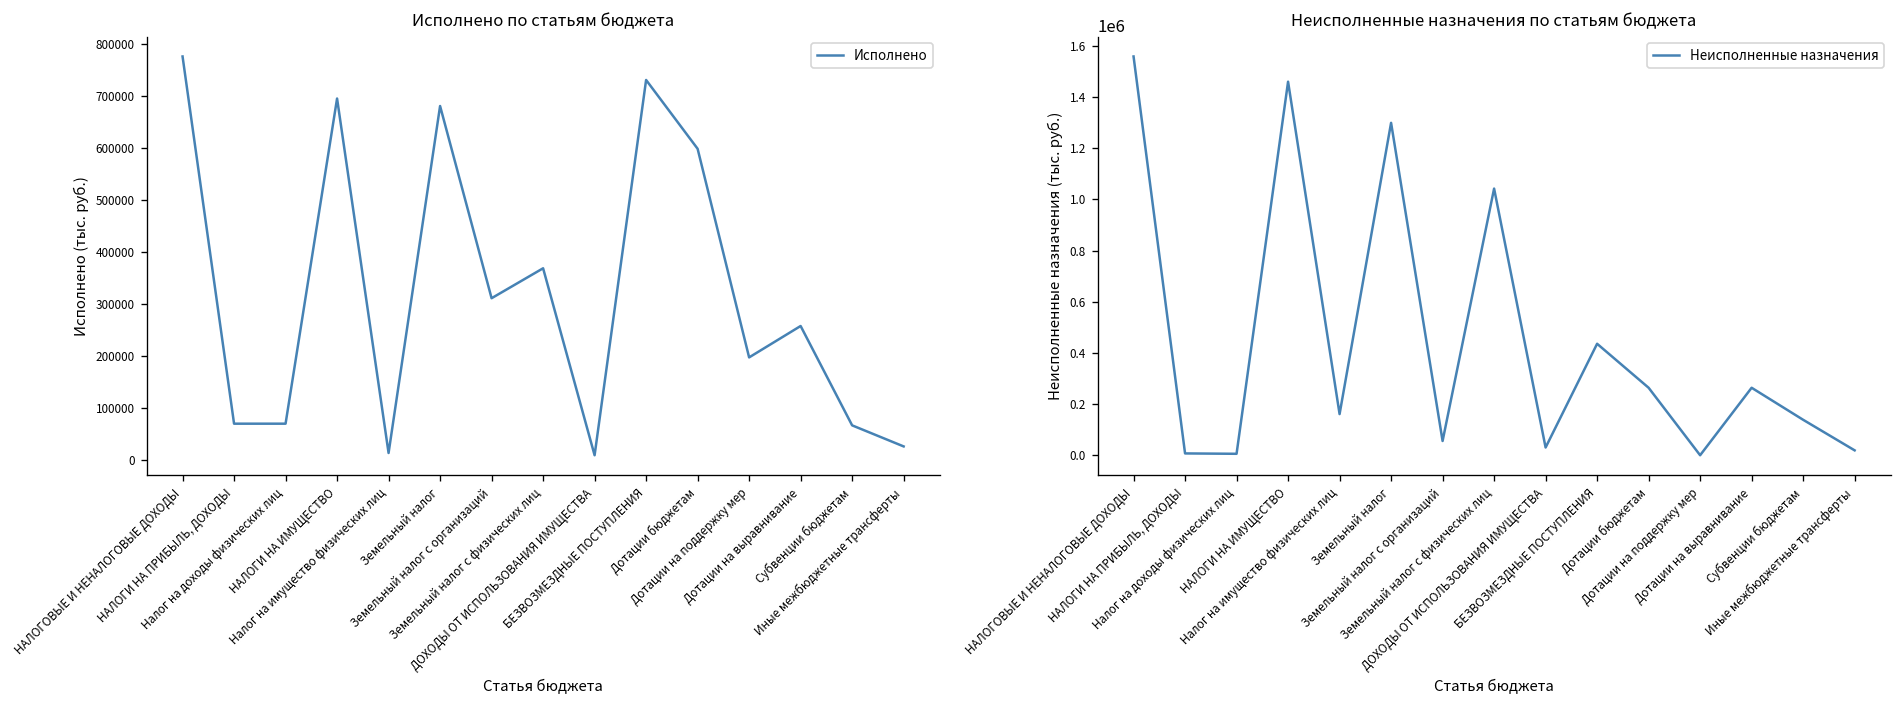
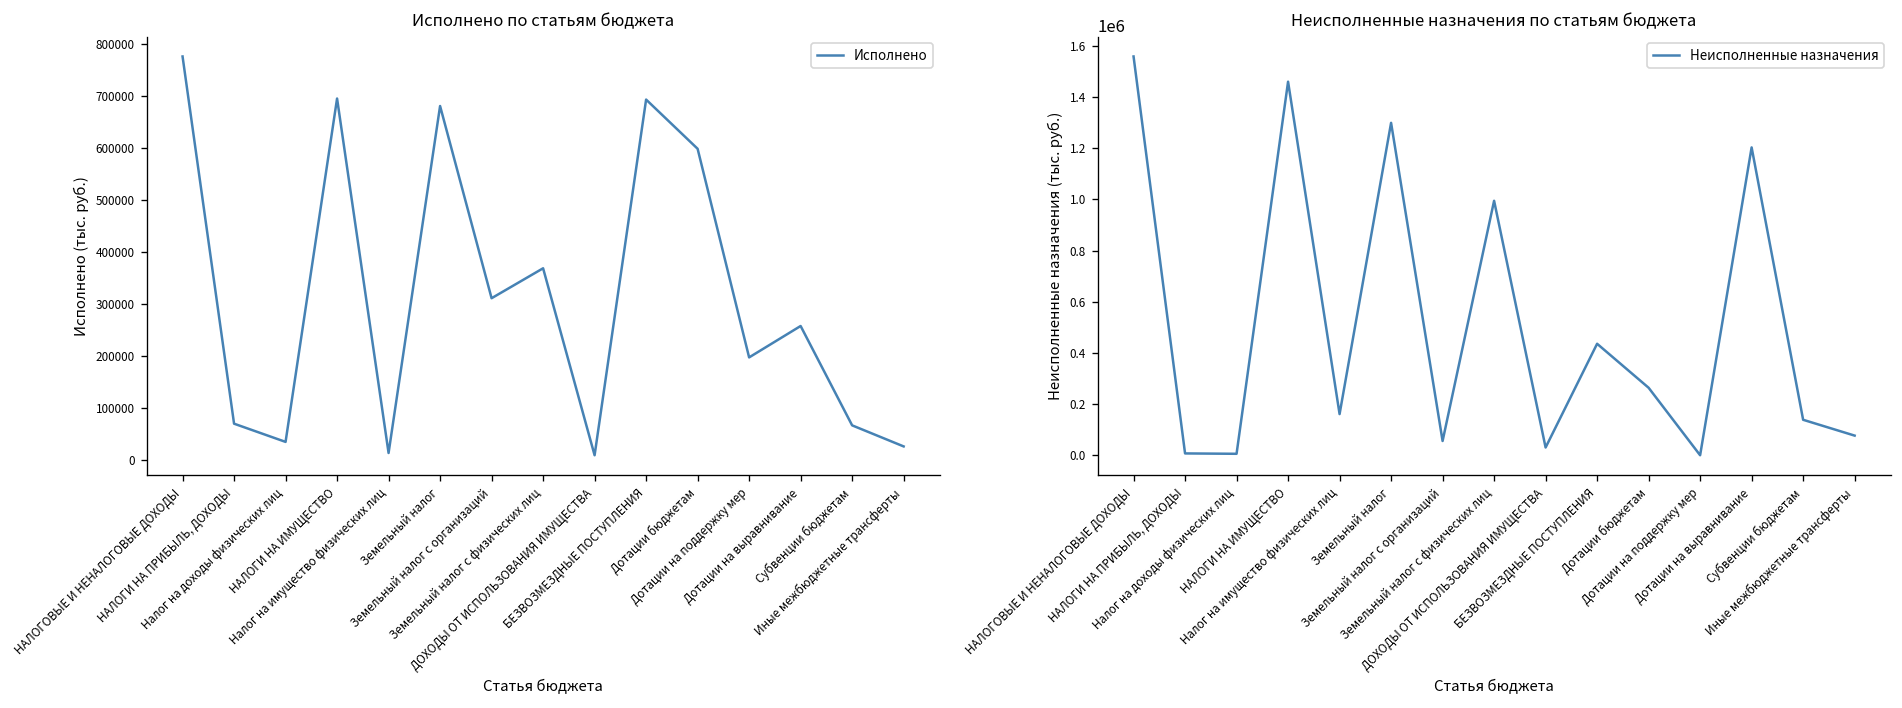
Исполнено по статьям бюджета, Налог на доходы физических лиц: 70000 -> 40000
Исполнено по статьям бюджета, БЕЗВОЗМЕЗДНЫЕ ПОСТУПЛЕНИЯ: 730000 -> 690000
Неисполненные назначения по статьям бюджета, Земельный налог с физических лиц: 1040000 -> 990000
Неисполненные назначения по статьям бюджета, Дотации на выравнивание: 260000 -> 1200000
Неисполненные назначения по статьям бюджета, Иные межбюджетные трансферты: 20000 -> 80000
